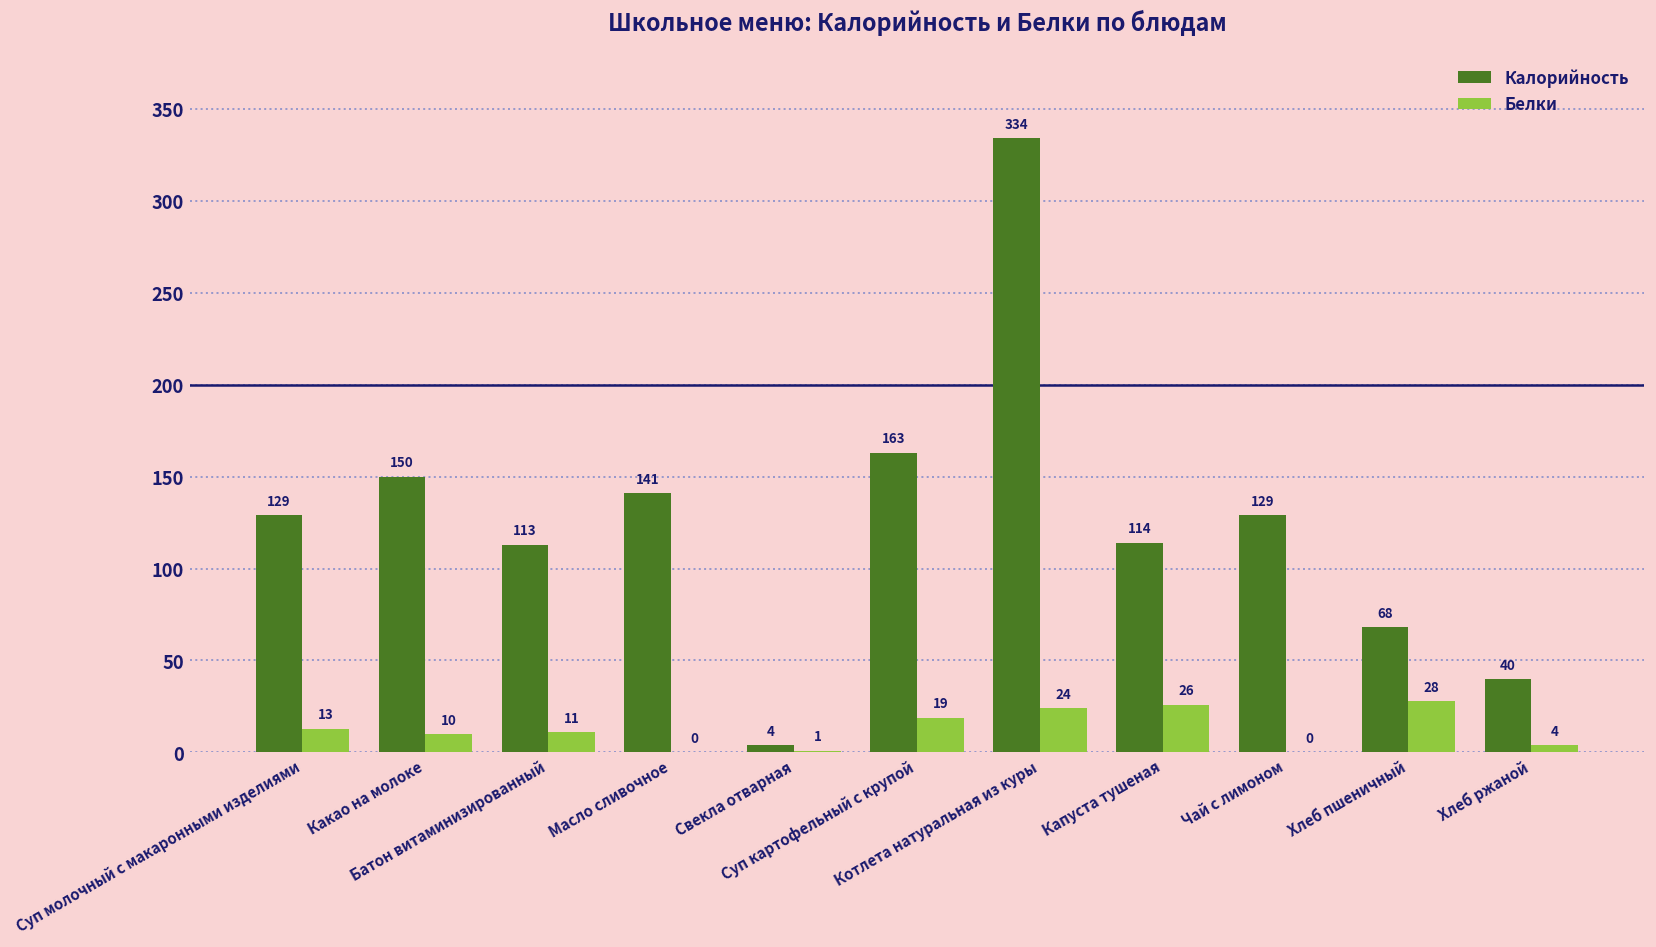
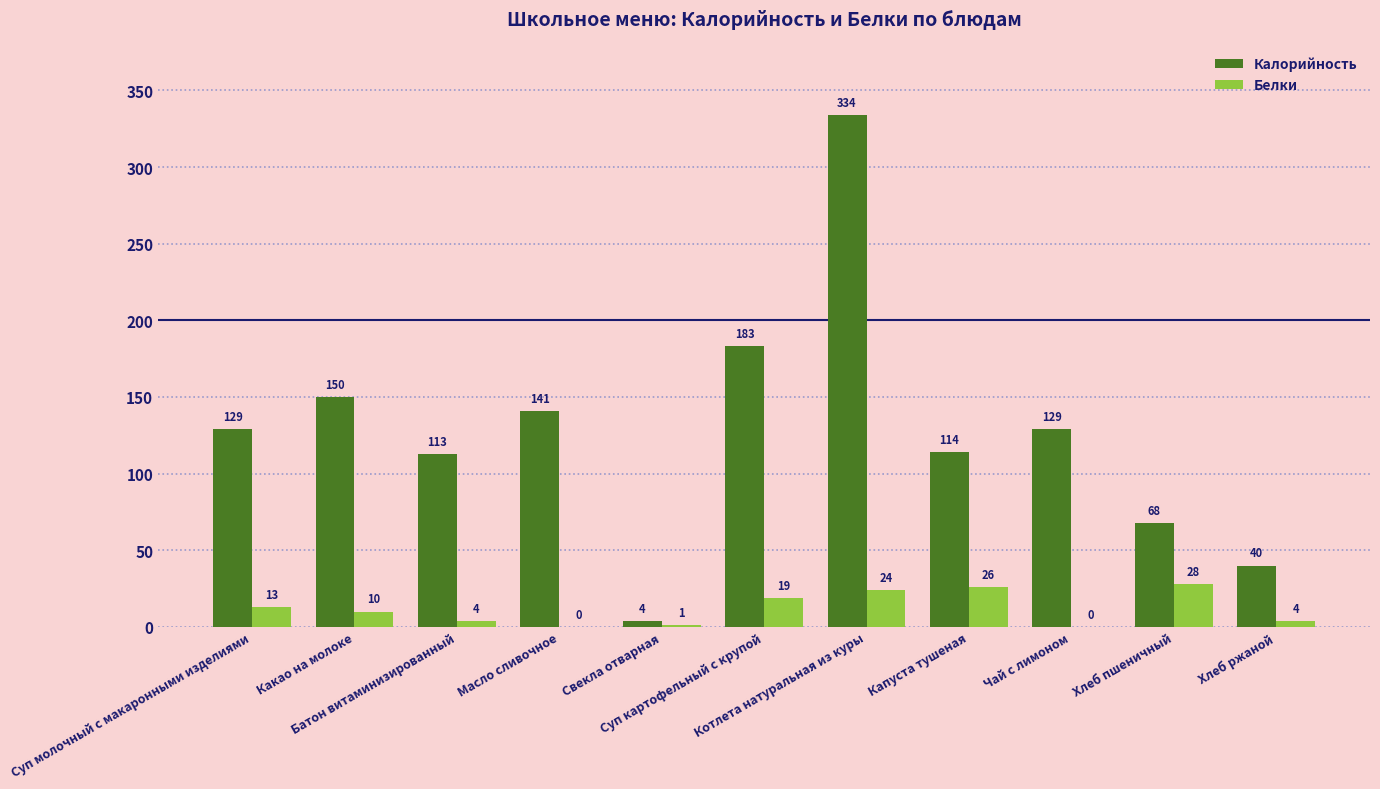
Белки, Батон витаминизированный: 11 -> 4
Калорийность, Суп картофельный с крупой: 163 -> 183
